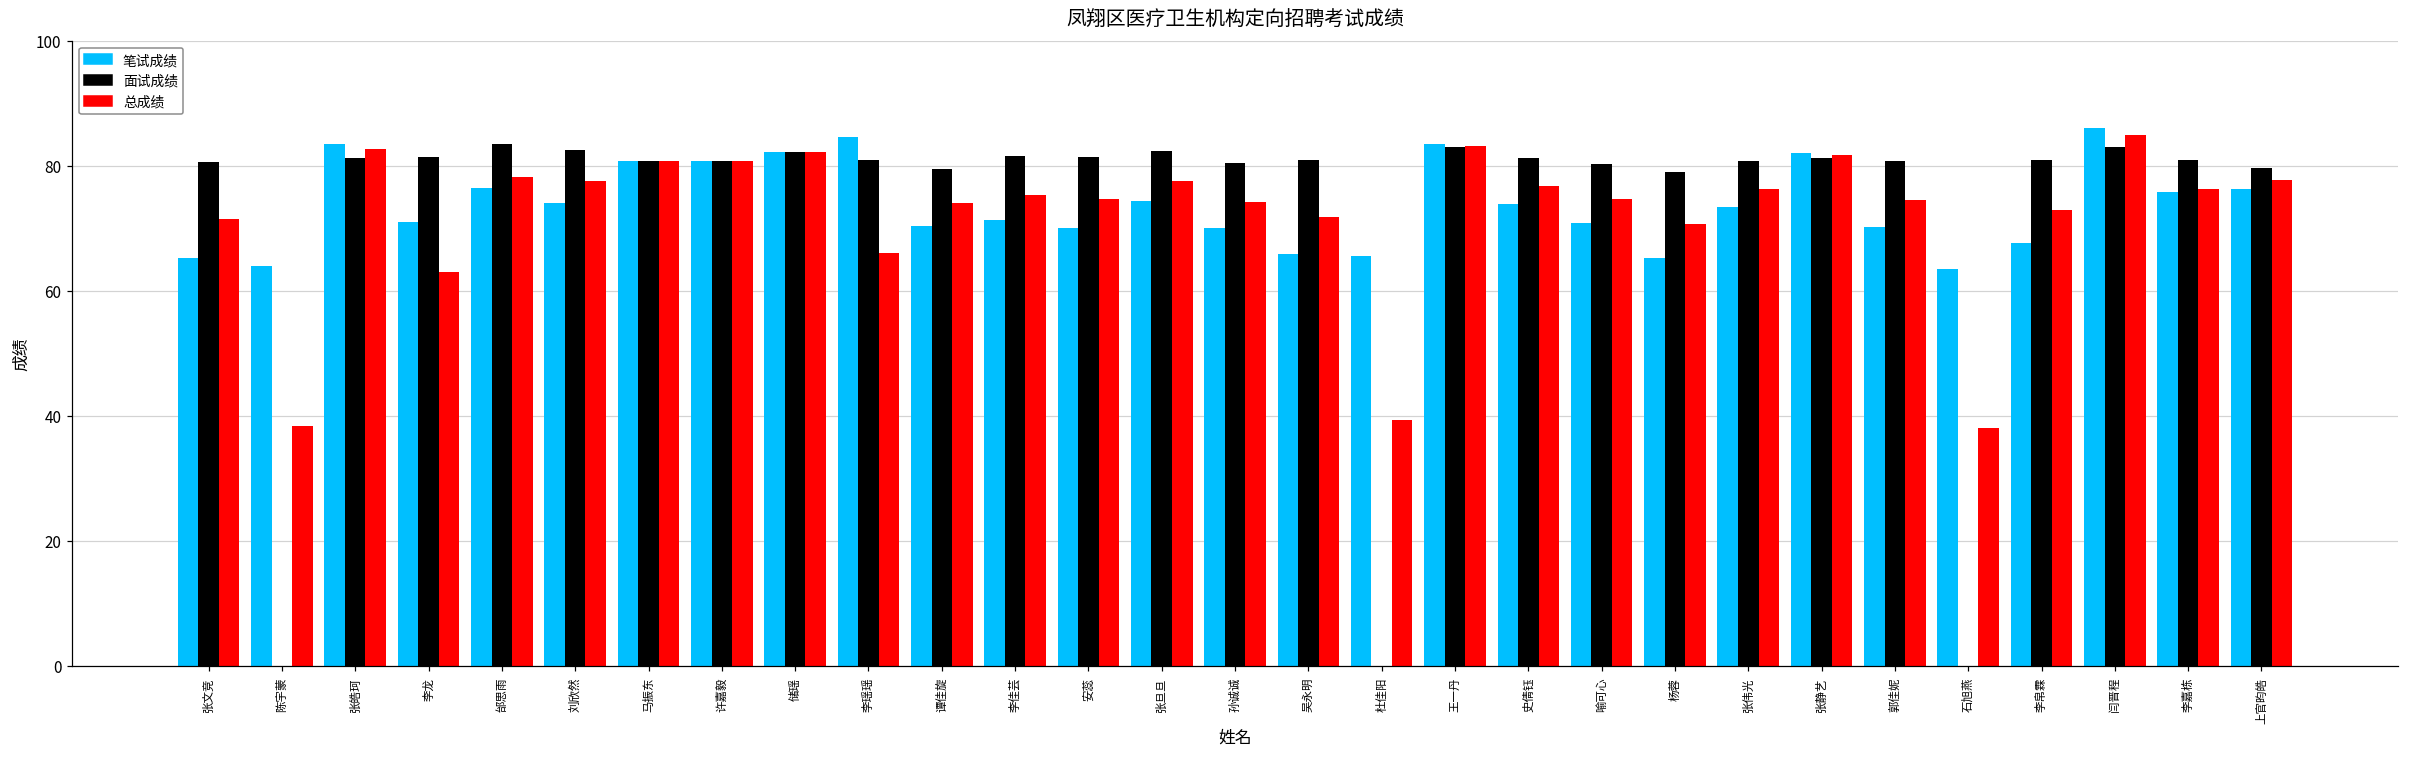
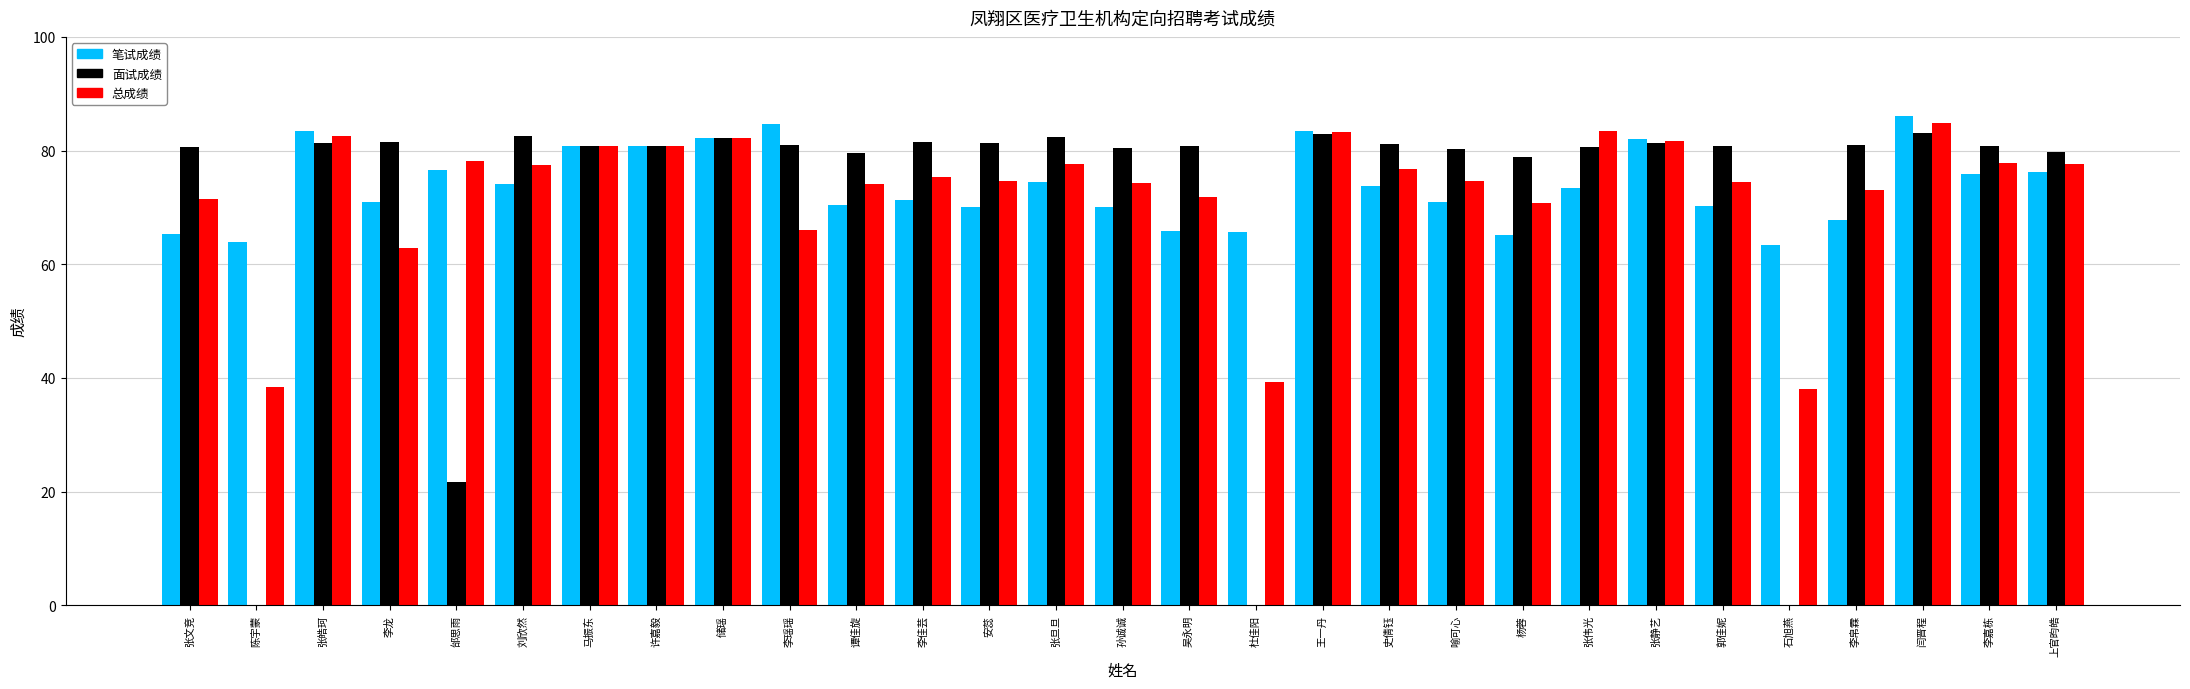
面试成绩, 邰思雨: 84 -> 22
总成绩, 张伟光: 76 -> 83
总成绩, 李嘉栋: 76 -> 78
